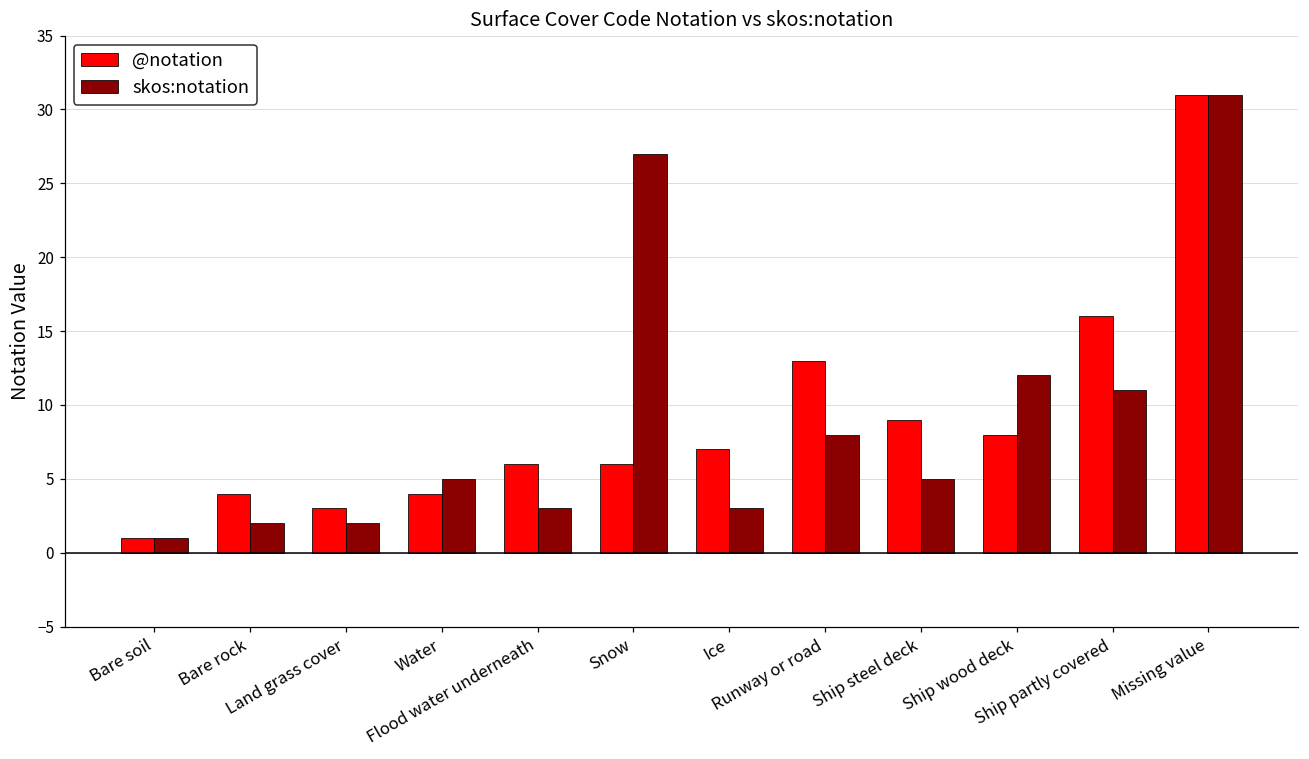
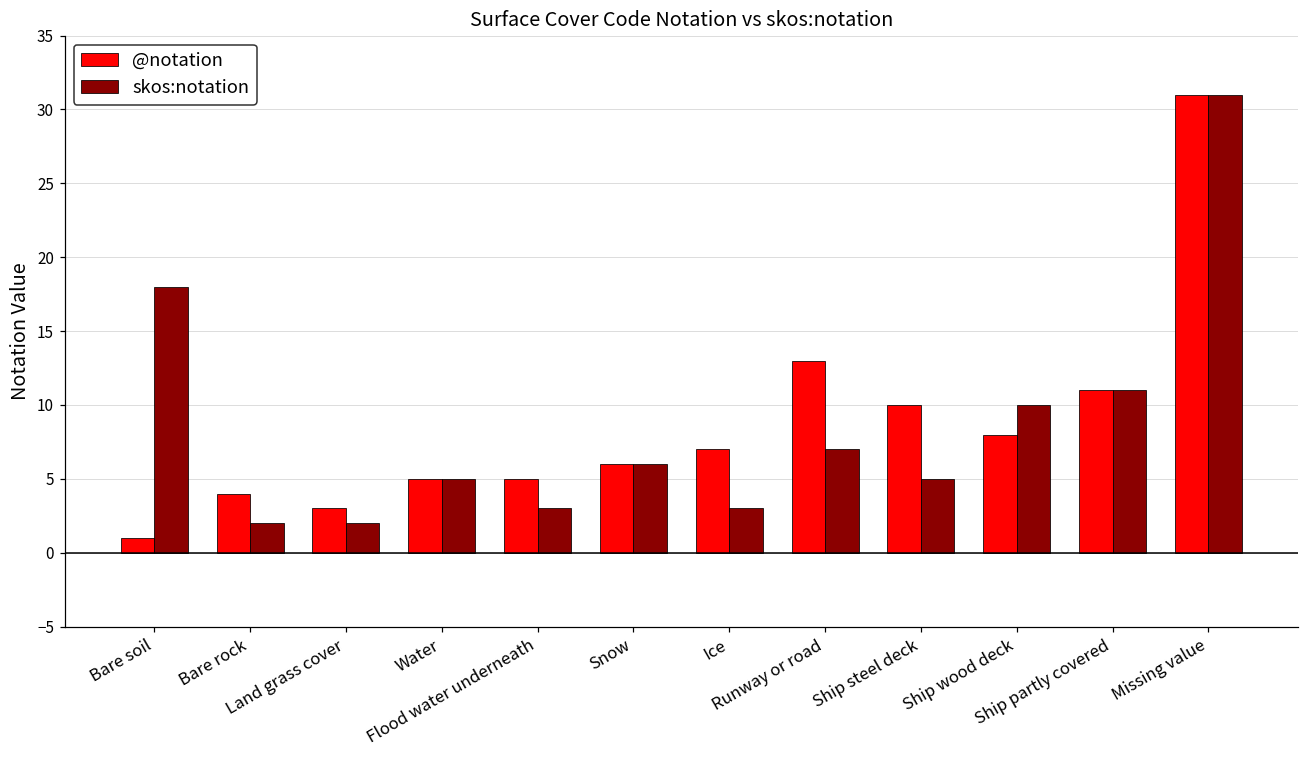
skos:notation, Bare soil: 1 -> 18
@notation, Water: 4 -> 5
@notation, Flood water underneath: 6 -> 5
skos:notation, Snow: 27 -> 6
skos:notation, Runway or road: 8 -> 7
@notation, Ship steel deck: 9 -> 10
skos:notation, Ship wood deck: 12 -> 10
@notation, Ship partly covered: 16 -> 11
